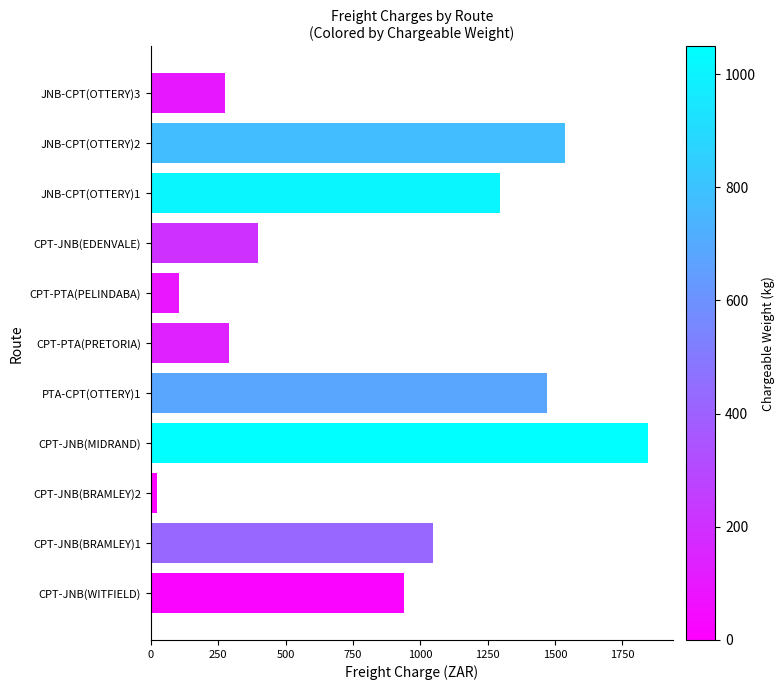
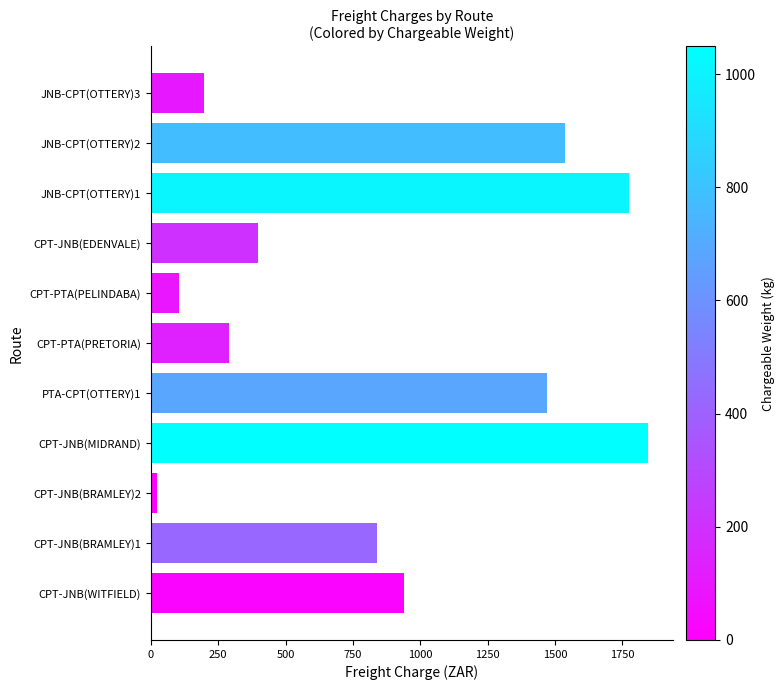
JNB-CPT(OTTERY)3: 280 -> 200
JNB-CPT(OTTERY)1: 1300 -> 1780
CPT-JNB(BRAMLEY)1: 1050 -> 840
